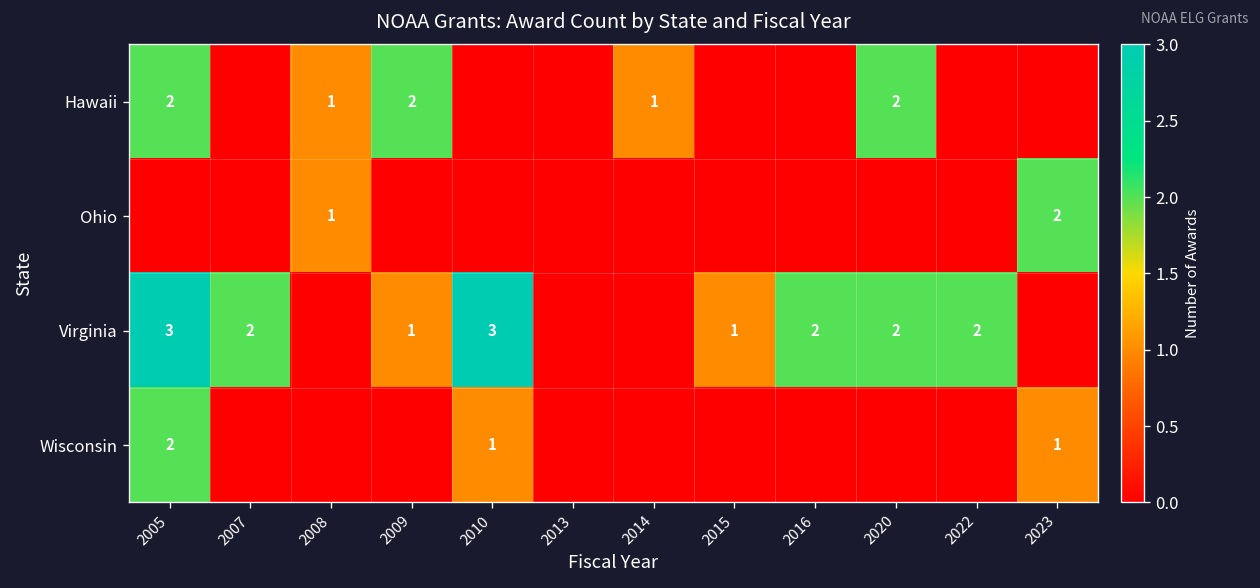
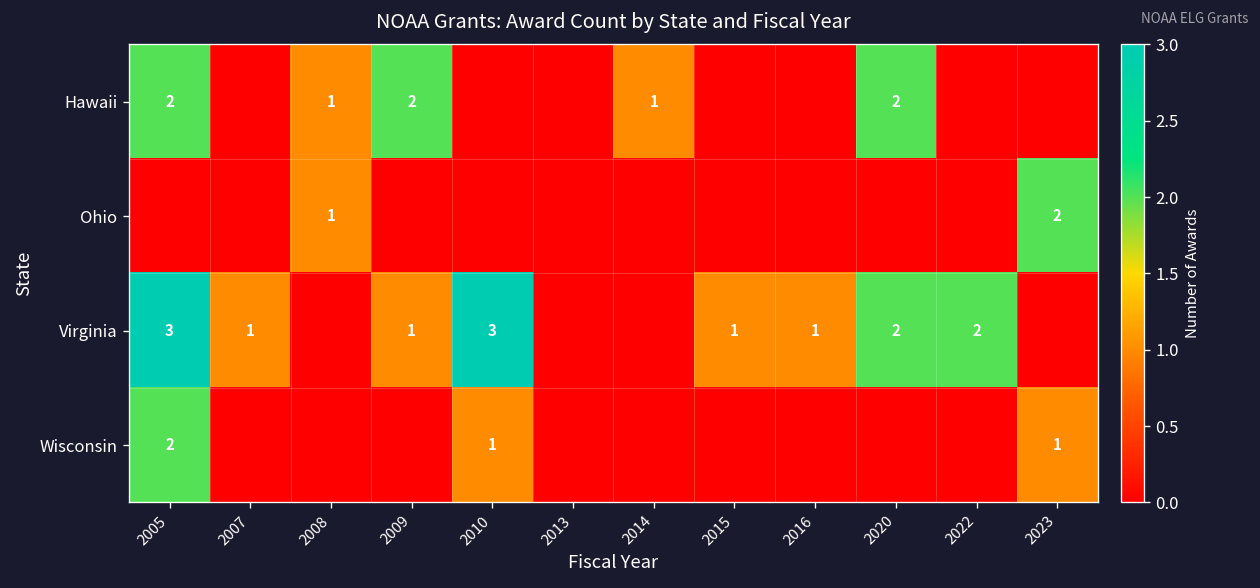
Virginia, 2007: 2 -> 1
Virginia, 2016: 2 -> 1
